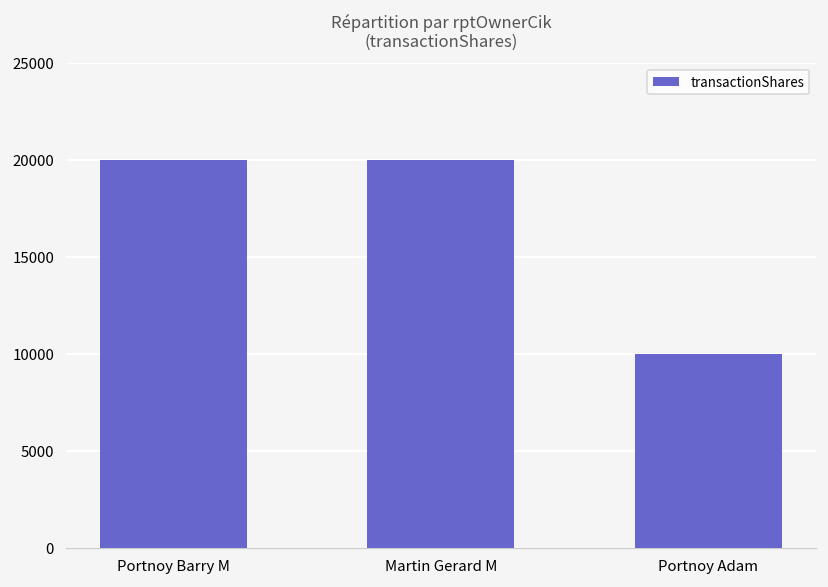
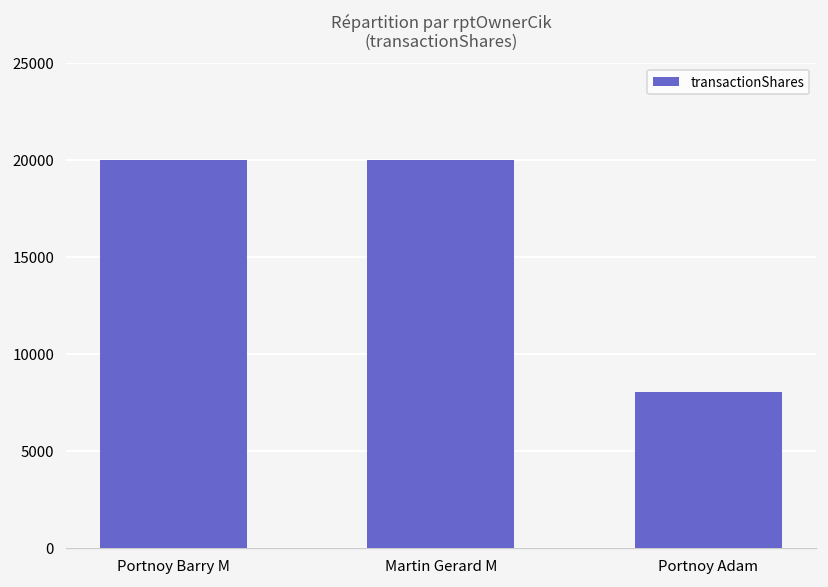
Portnoy Adam: 10000 -> 8000
